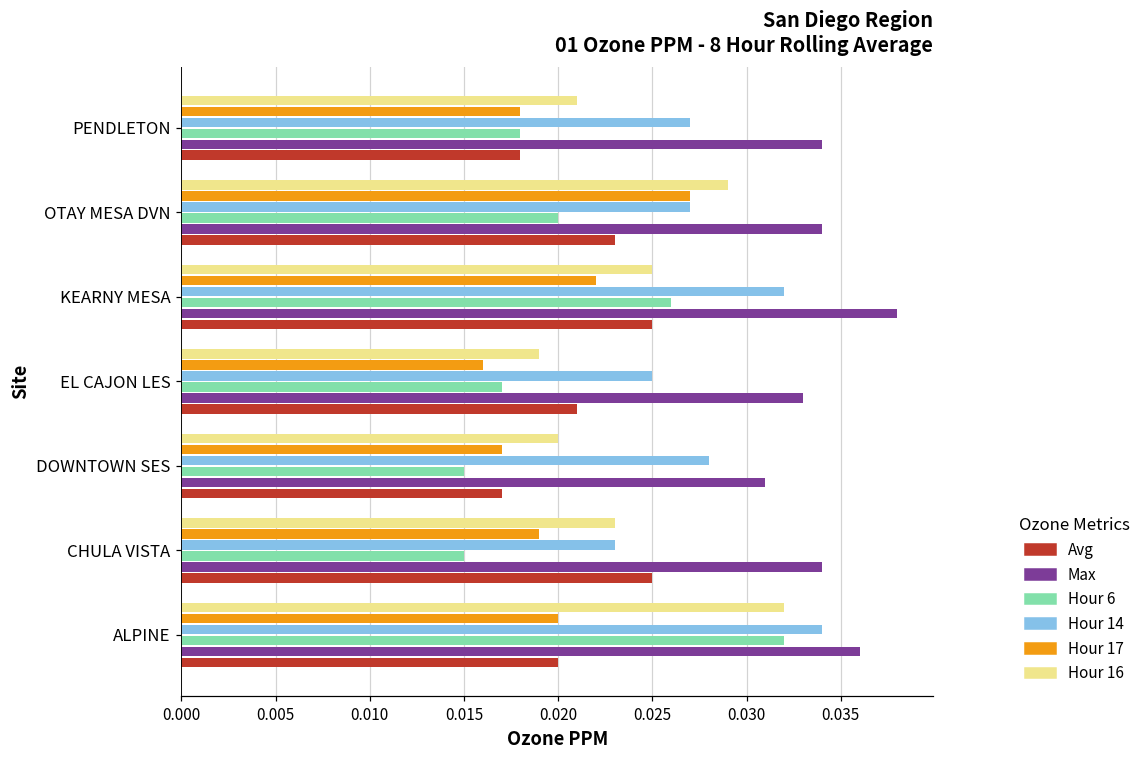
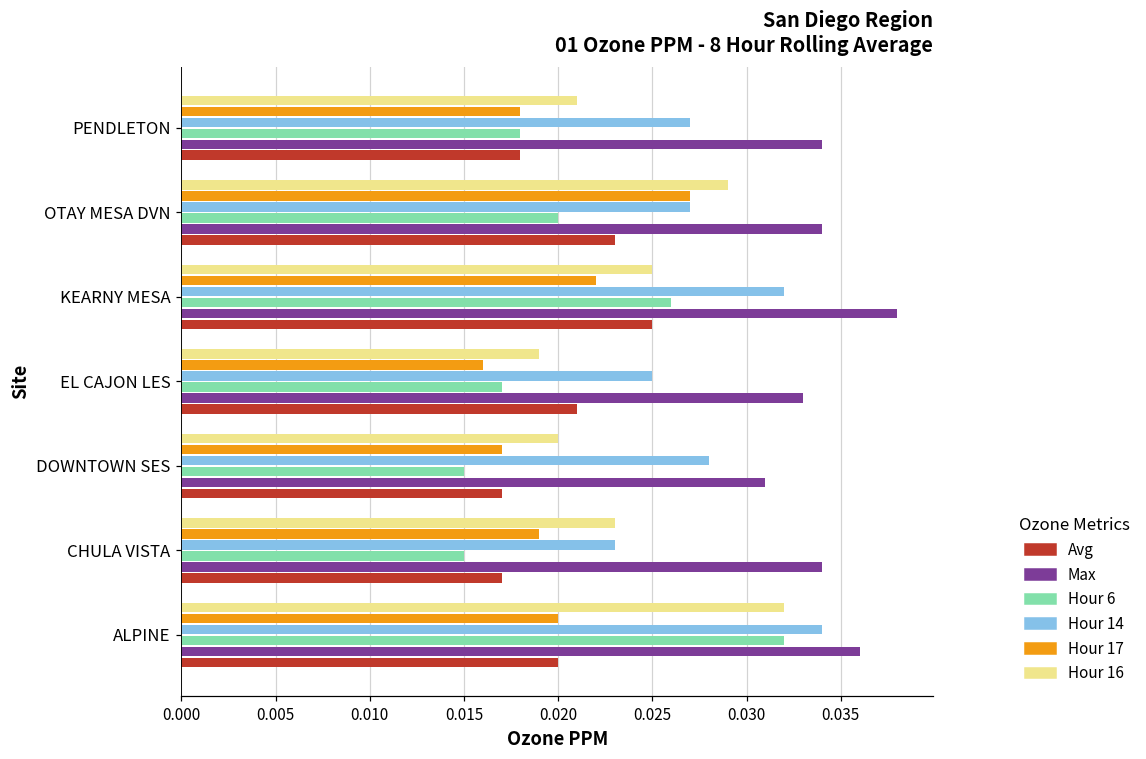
Avg, CHULA VISTA: 0.025 -> 0.017
